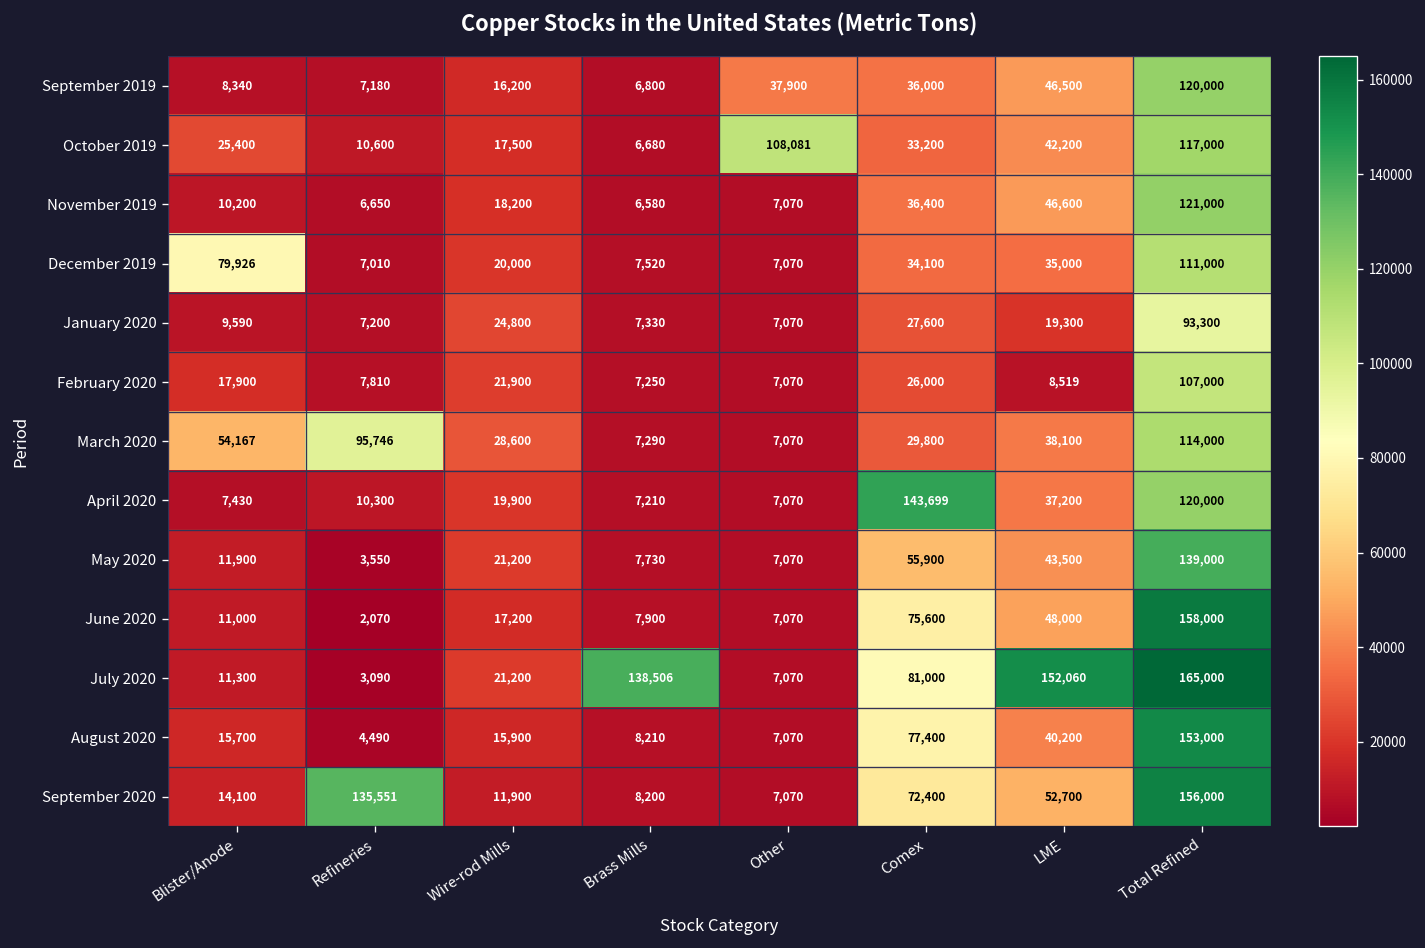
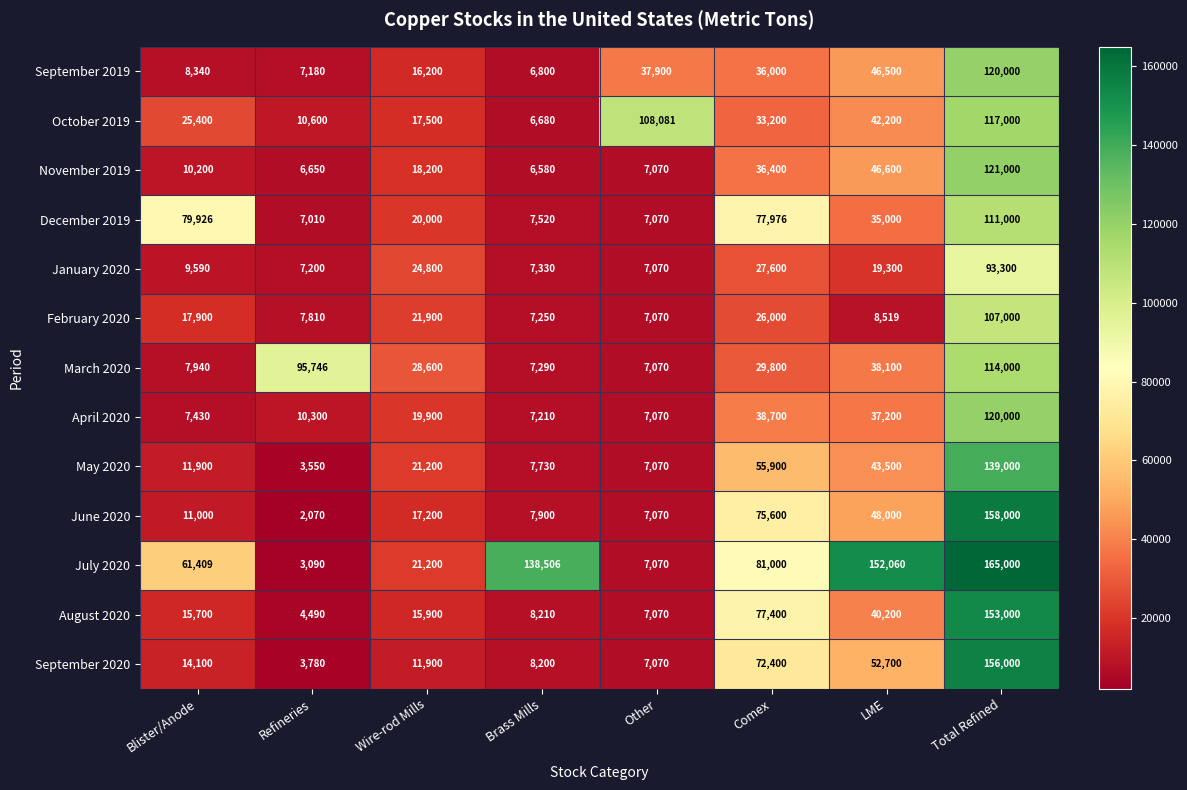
December 2019, Comex: 34,100 -> 77,976
March 2020, Blister/Anode: 54,167 -> 7,940
April 2020, Comex: 143,699 -> 38,700
July 2020, Blister/Anode: 11,300 -> 61,409
September 2020, Refineries: 135,551 -> 3,780
